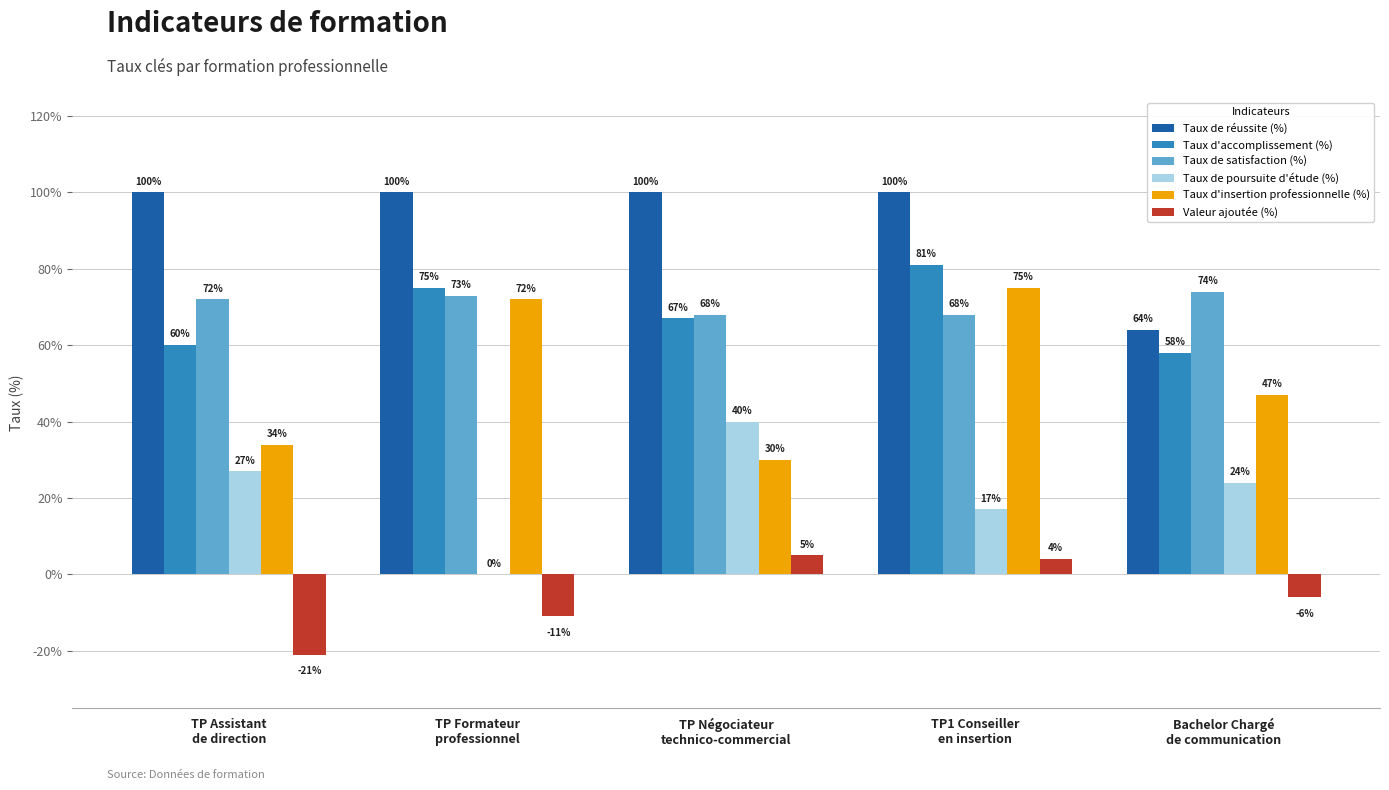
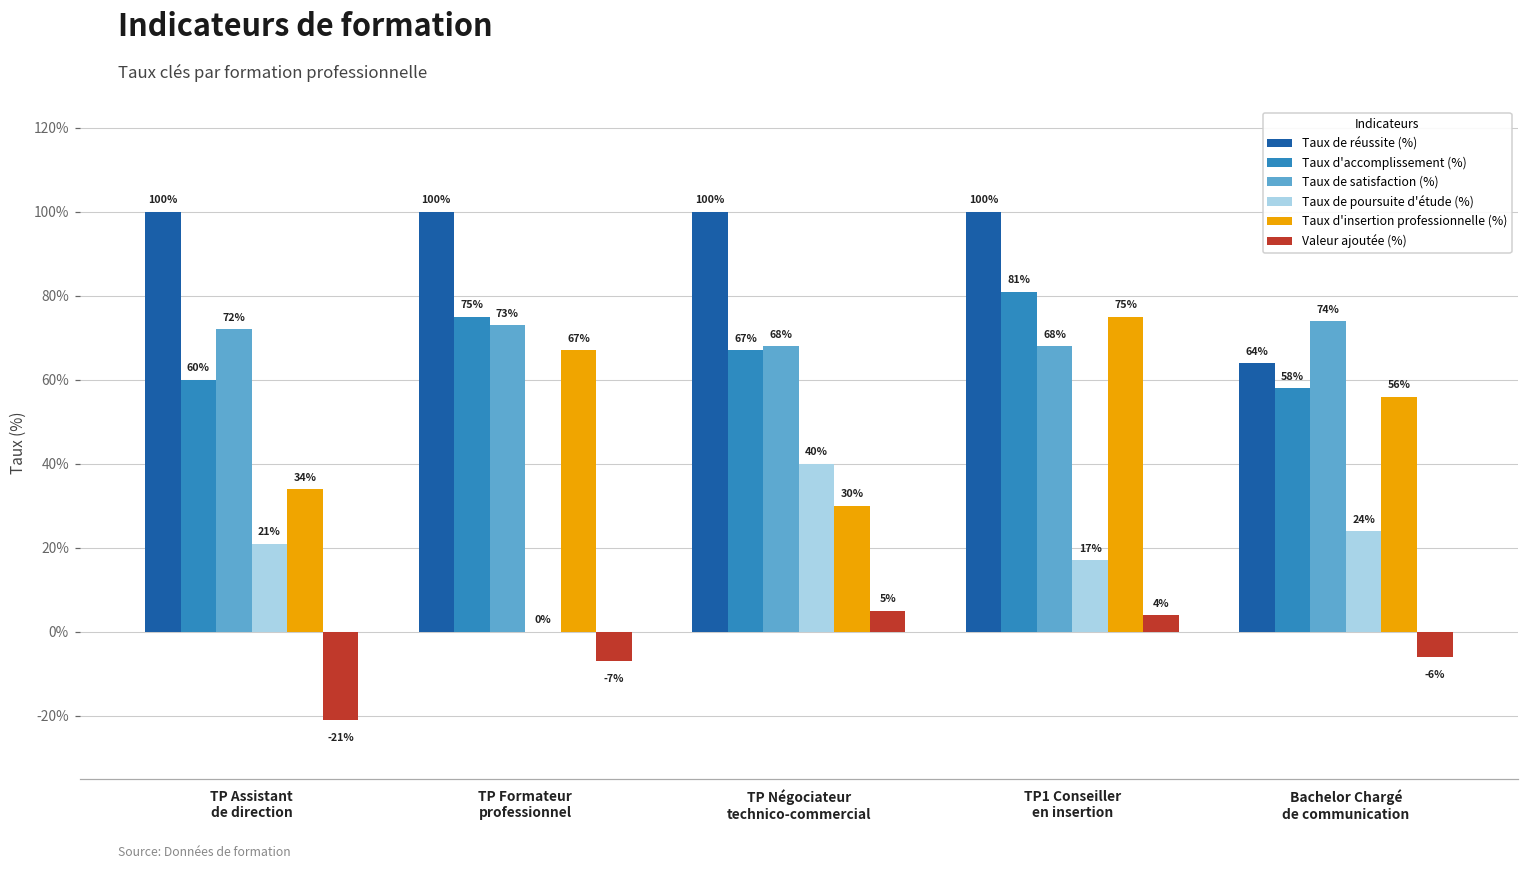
Taux de poursuite d'étude (%), TP Assistant de direction: 27% -> 21%
Taux d'insertion professionnelle (%), TP Formateur professionnel: 72% -> 67%
Valeur ajoutée (%), TP Formateur professionnel: -11% -> -7%
Taux d'insertion professionnelle (%), Bachelor Chargé de communication: 47% -> 56%
